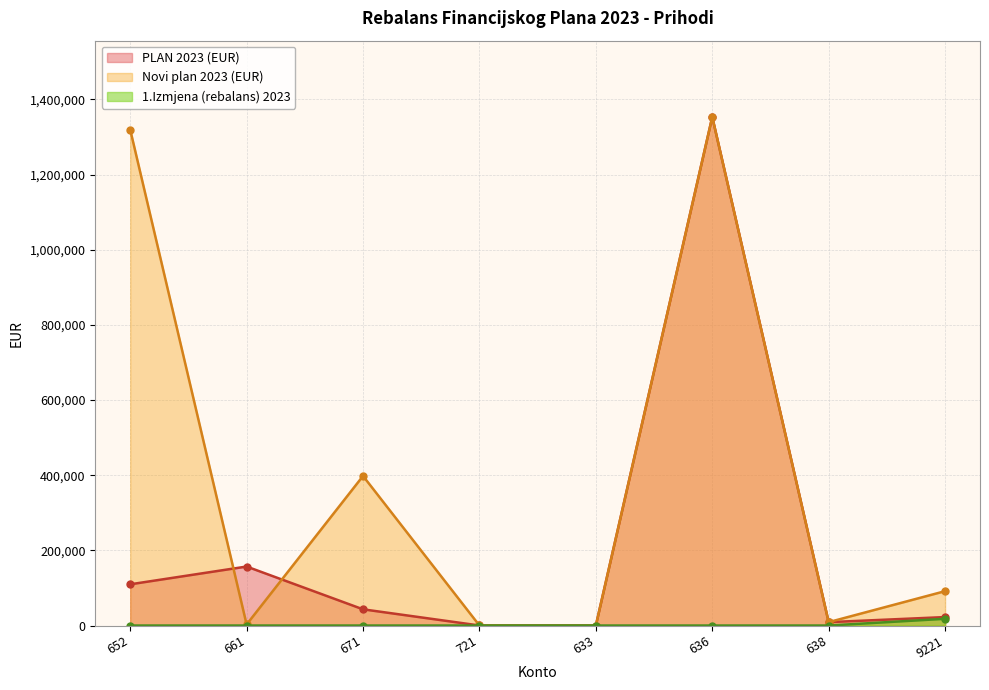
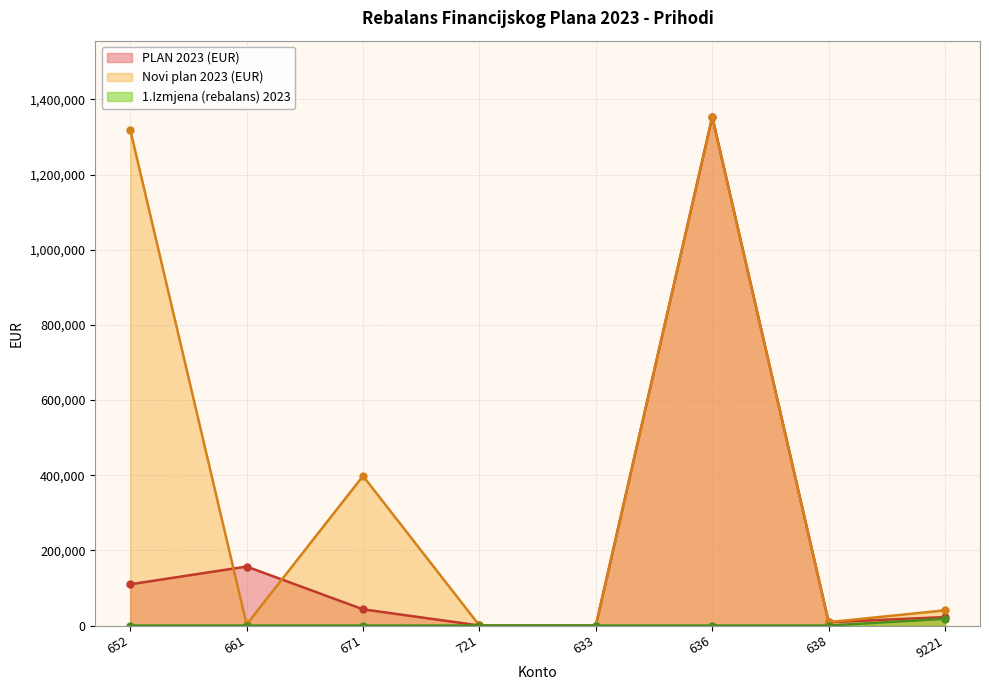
Novi plan 2023 (EUR), 9221: 90,000 -> 40,000
